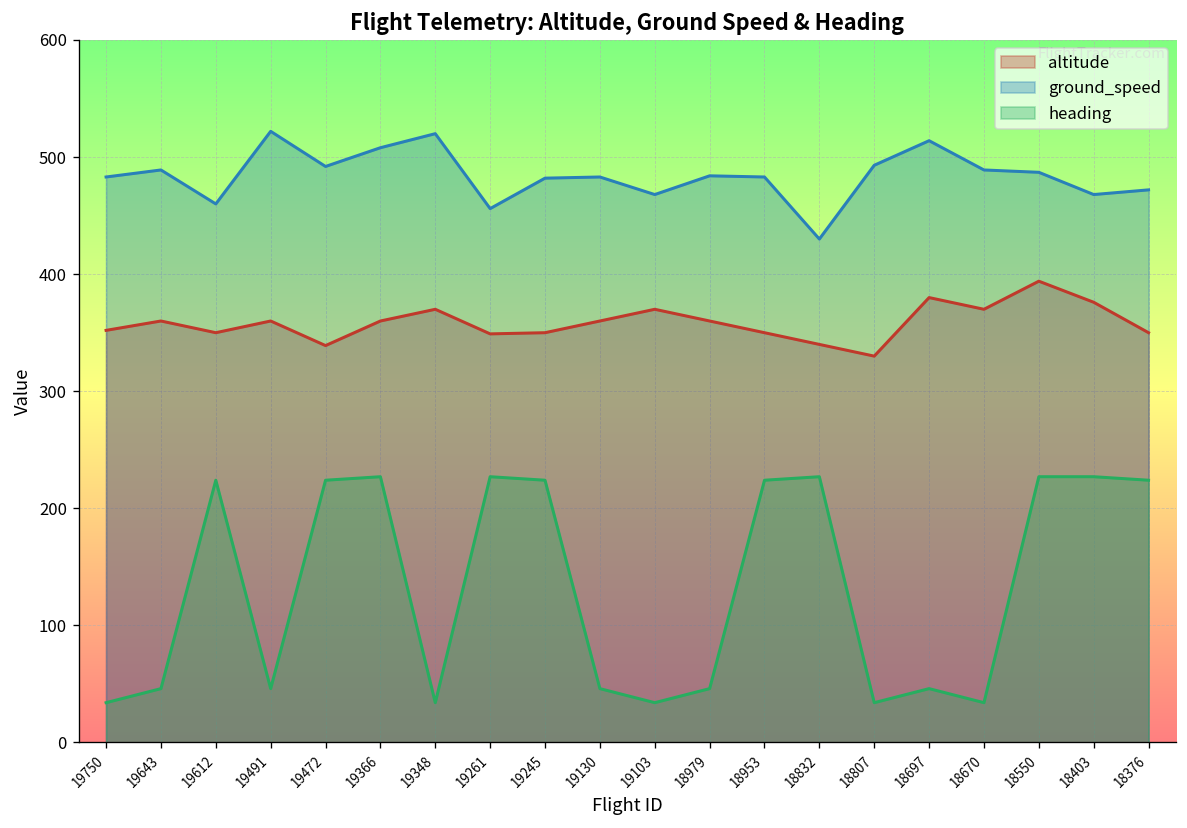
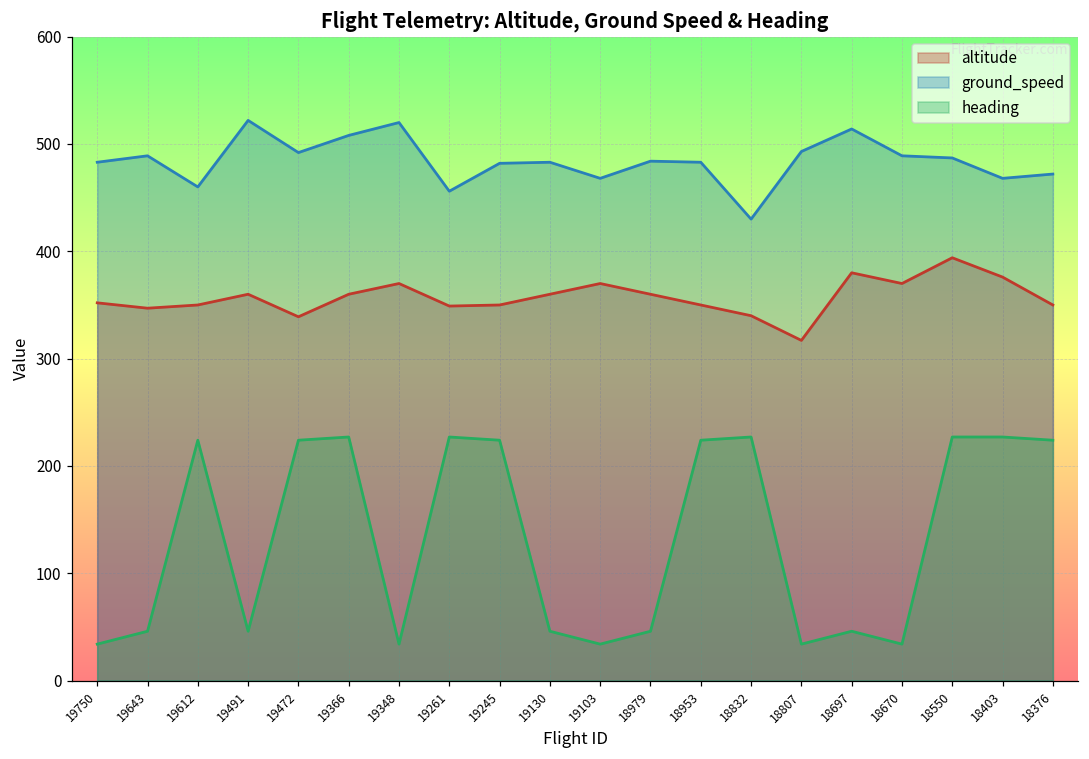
altitude, 19643: 360 -> 350
altitude, 18807: 330 -> 320
